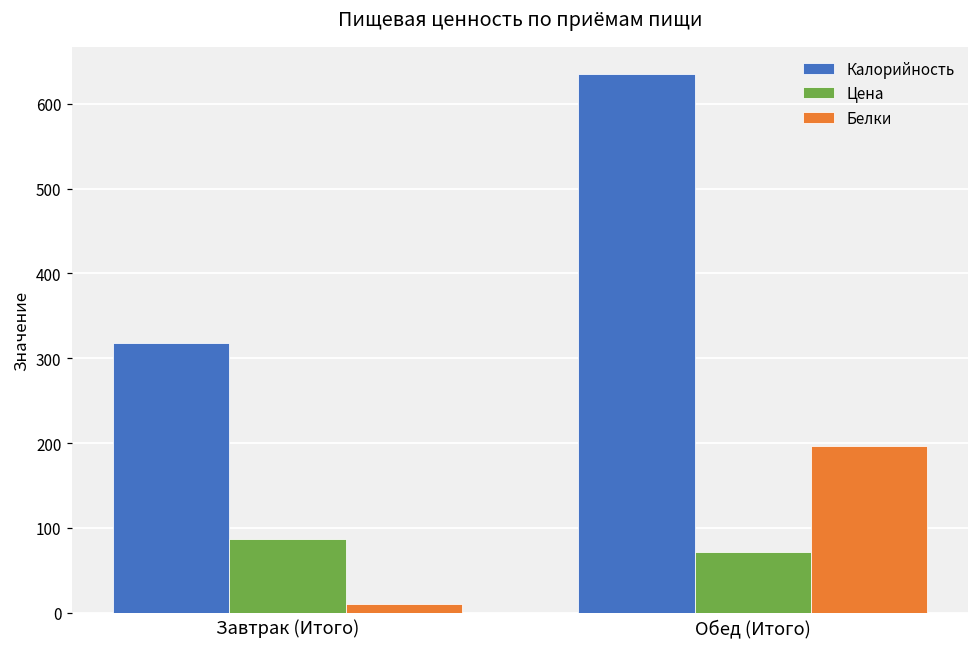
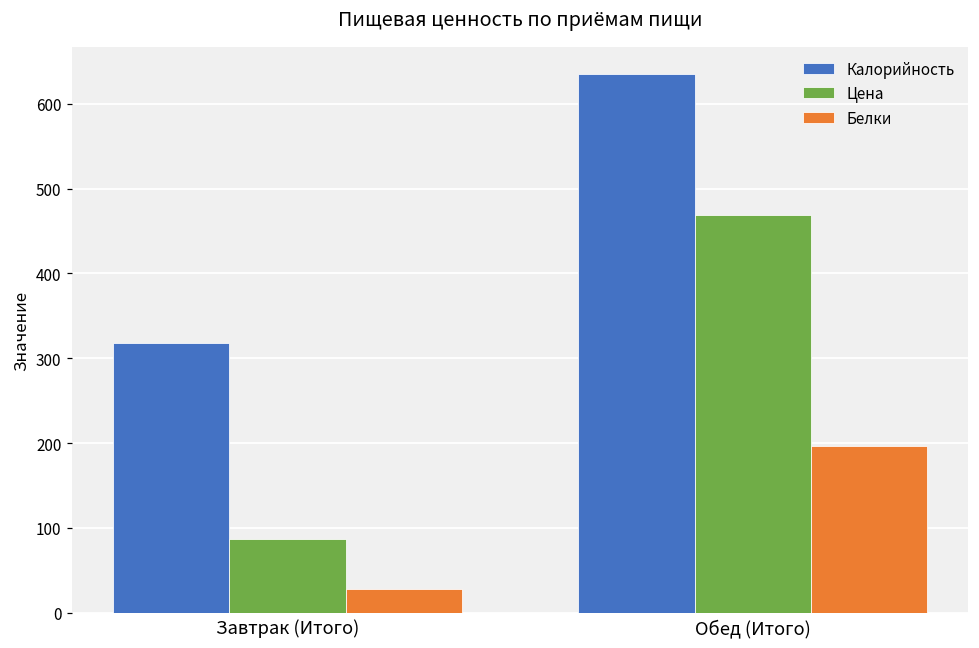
Белки, Завтрак (Итого): 10 -> 30
Цена, Обед (Итого): 70 -> 470
